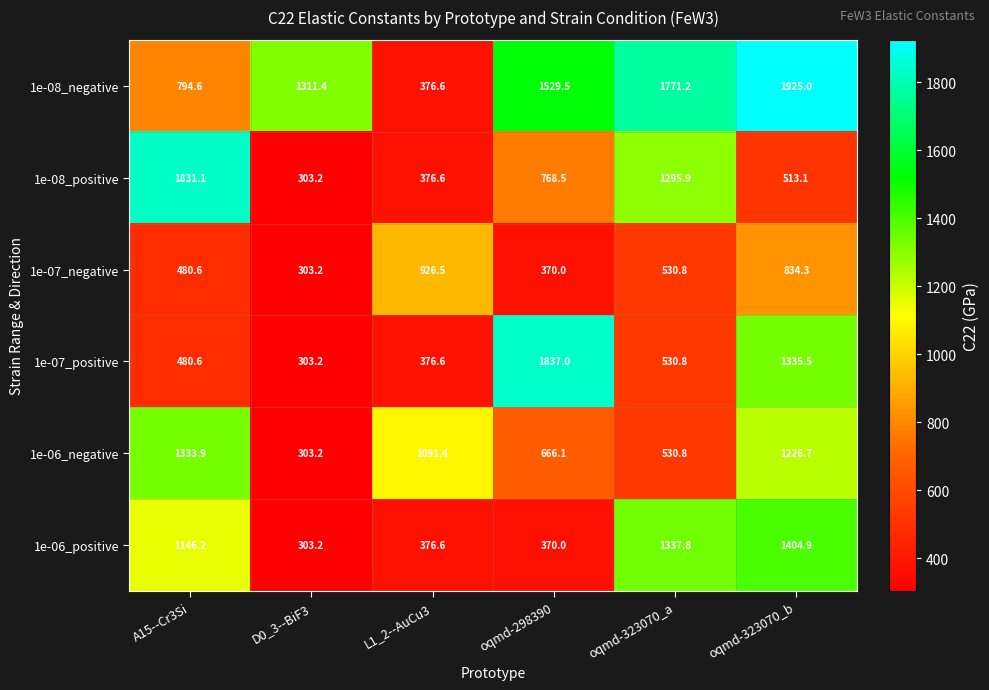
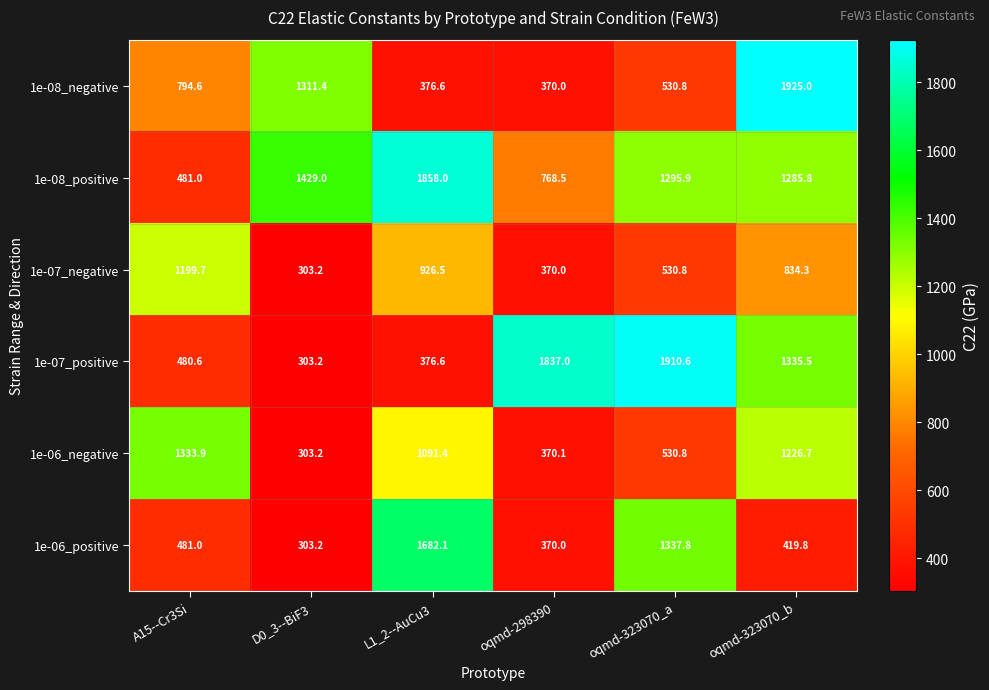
1e-08_negative, oqmd-298390: 1529.5 -> 370.0
1e-08_negative, oqmd-323070_a: 1771.2 -> 530.8
1e-08_positive, A15--Cr3Si: 1831.1 -> 481.0
1e-08_positive, D0_3--BiF3: 303.2 -> 1429.0
1e-08_positive, L1_2--AuCu3: 376.6 -> 1858.0
1e-08_positive, oqmd-323070_b: 513.1 -> 1285.8
1e-07_negative, A15--Cr3Si: 480.6 -> 1199.7
1e-07_positive, oqmd-323070_a: 530.8 -> 1910.6
1e-06_negative, oqmd-298390: 666.1 -> 370.1
1e-06_positive, A15--Cr3Si: 1146.2 -> 481.0
1e-06_positive, L1_2--AuCu3: 376.6 -> 1682.1
1e-06_positive, oqmd-323070_b: 1404.9 -> 419.8
